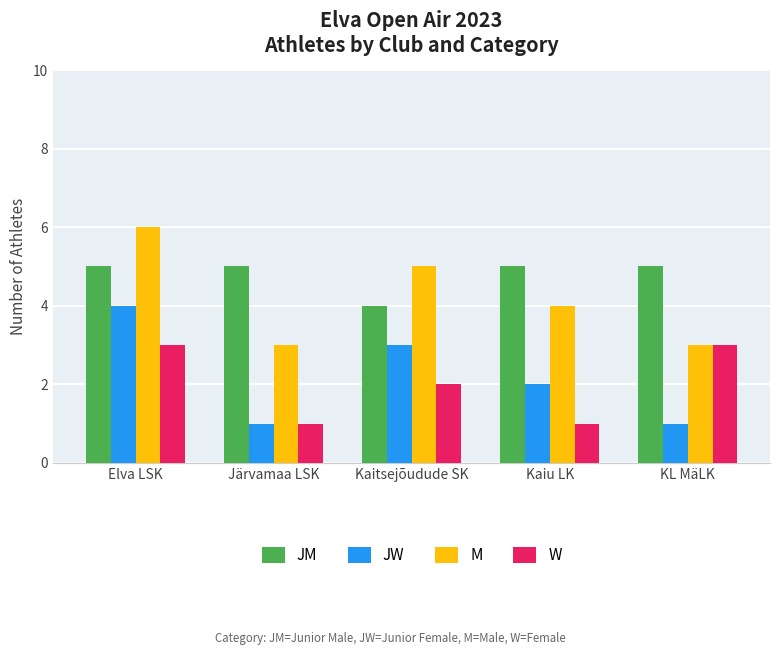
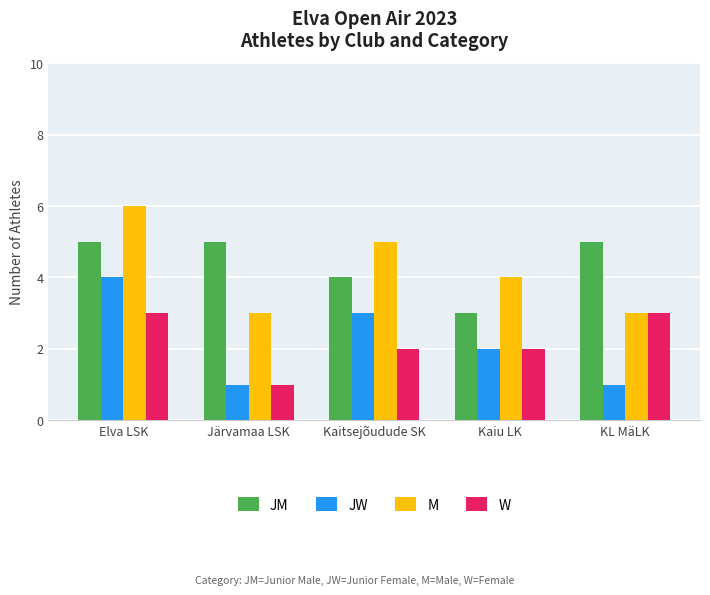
JM, Kaiu LK: 5 -> 3
W, Kaiu LK: 1 -> 2
